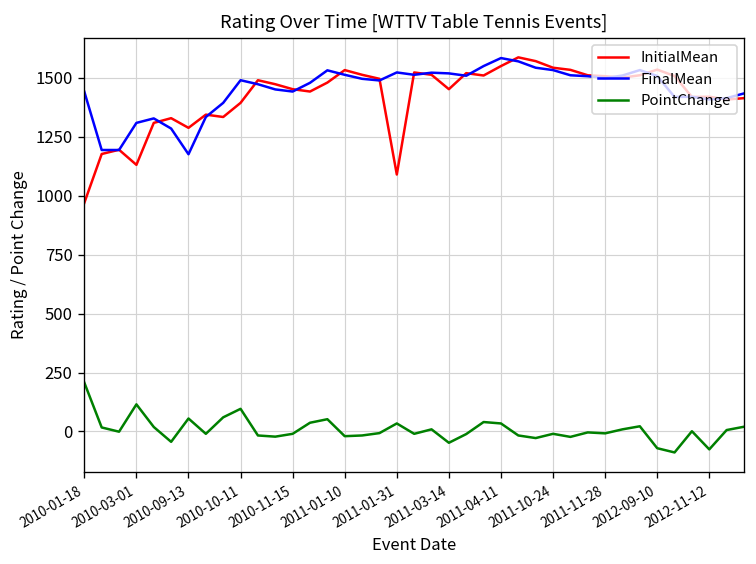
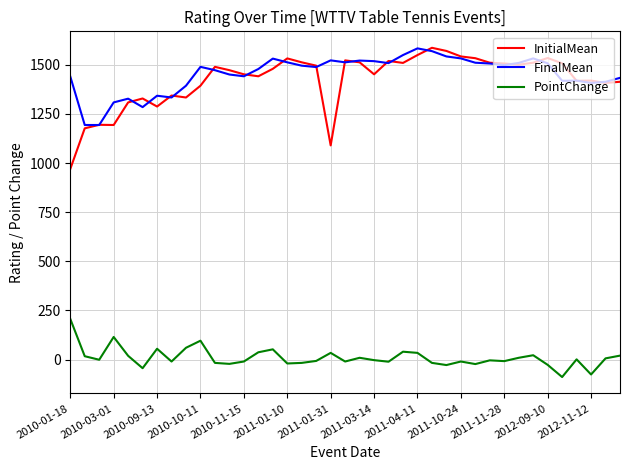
InitialMean, 2010-03-01: 1130 -> 1190
FinalMean, 2010-09-13: 1180 -> 1340
PointChange, 2011-03-14: -50 -> 0
PointChange, 2012-09-10: -70 -> -30
